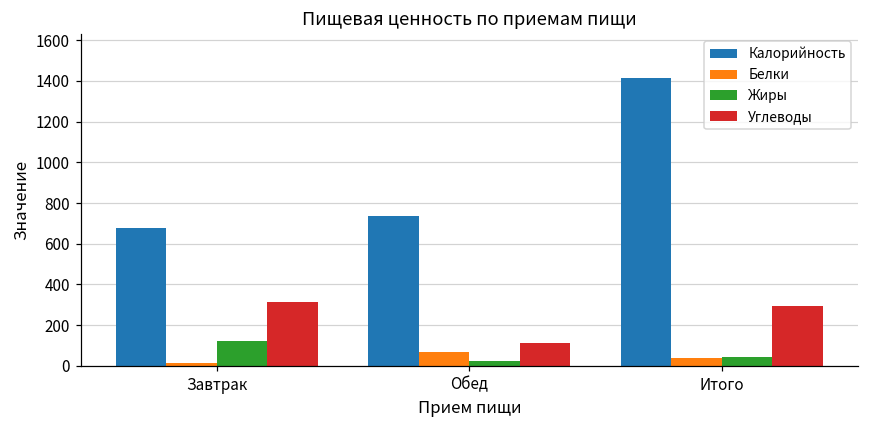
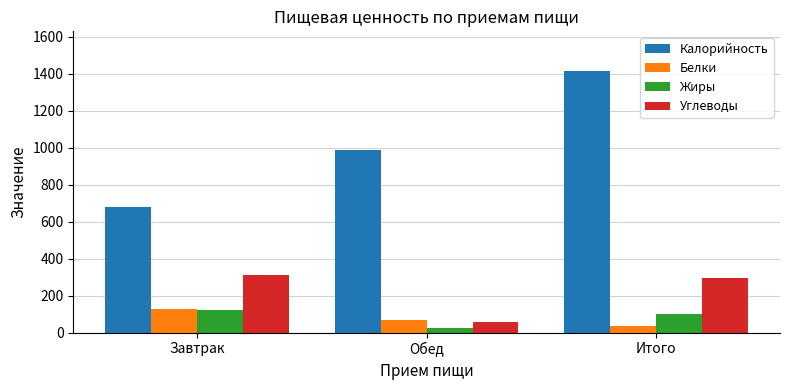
Белки, Завтрак: 20 -> 130
Калорийность, Обед: 740 -> 990
Углеводы, Обед: 110 -> 60
Жиры, Итого: 40 -> 100
